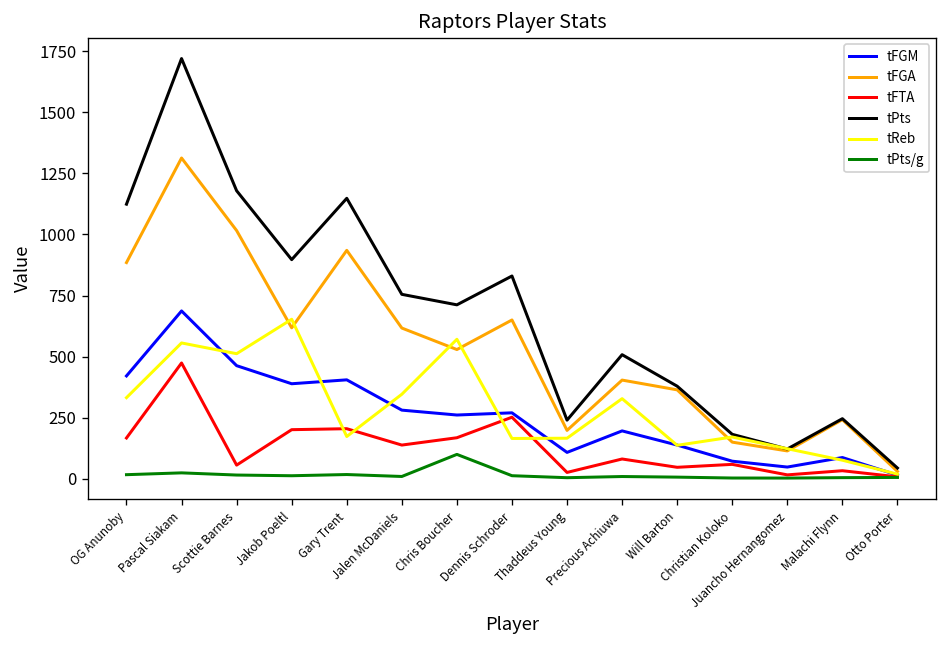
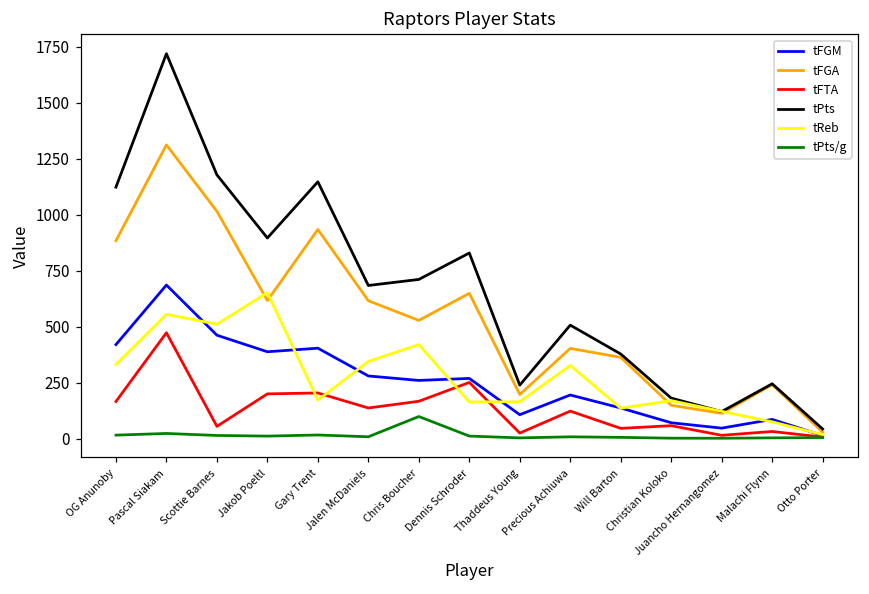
tPts, Jalen McDaniels: 760 -> 690
tReb, Chris Boucher: 570 -> 420
tFTA, Precious Achiuwa: 80 -> 120
